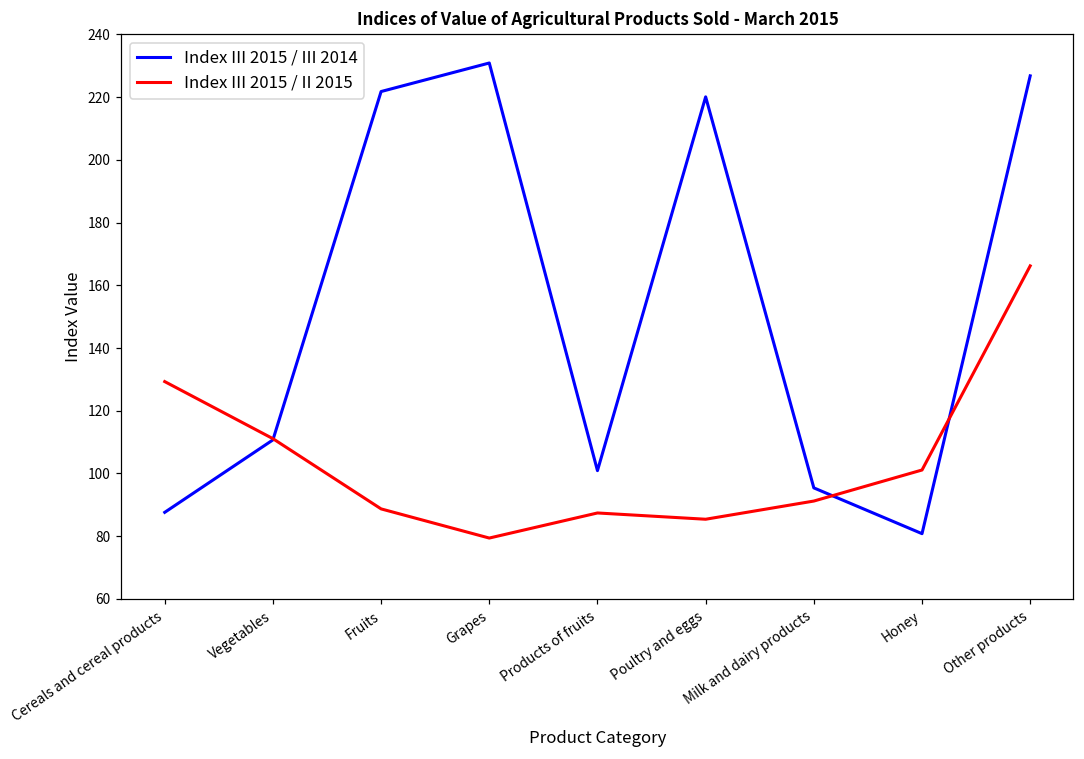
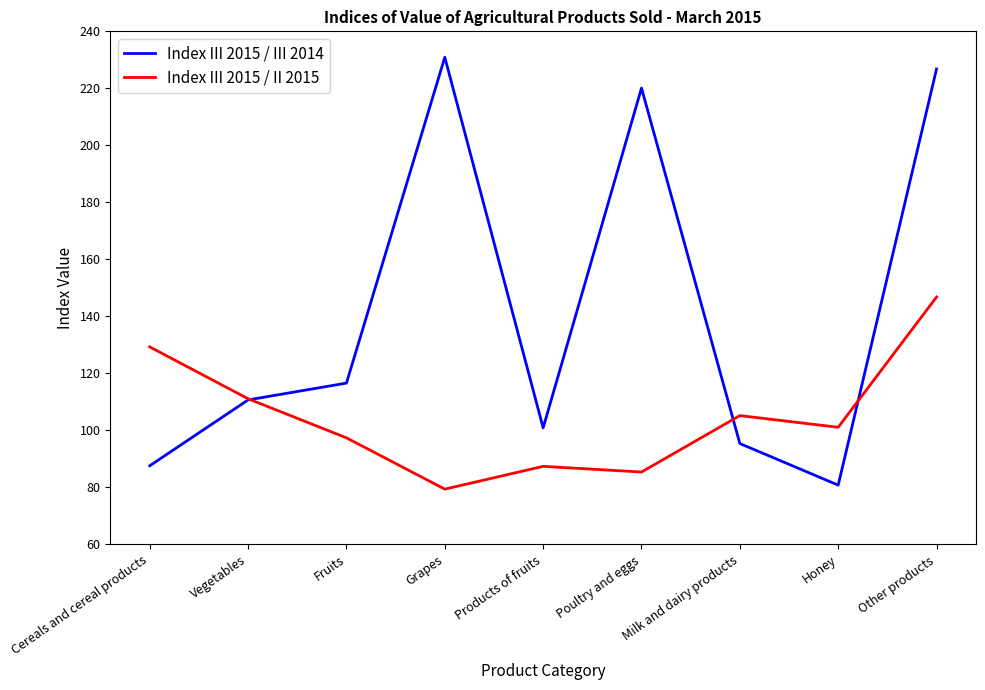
Index III 2015 / III 2014, Fruits: 222 -> 117
Index III 2015 / II 2015, Fruits: 89 -> 97
Index III 2015 / II 2015, Milk and dairy products: 91 -> 105
Index III 2015 / II 2015, Other products: 166 -> 147
